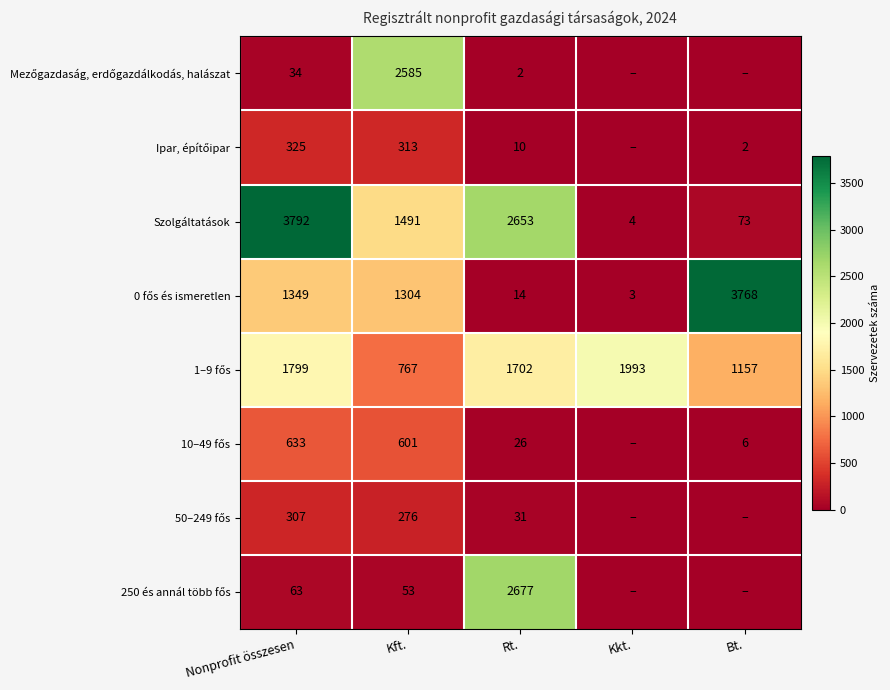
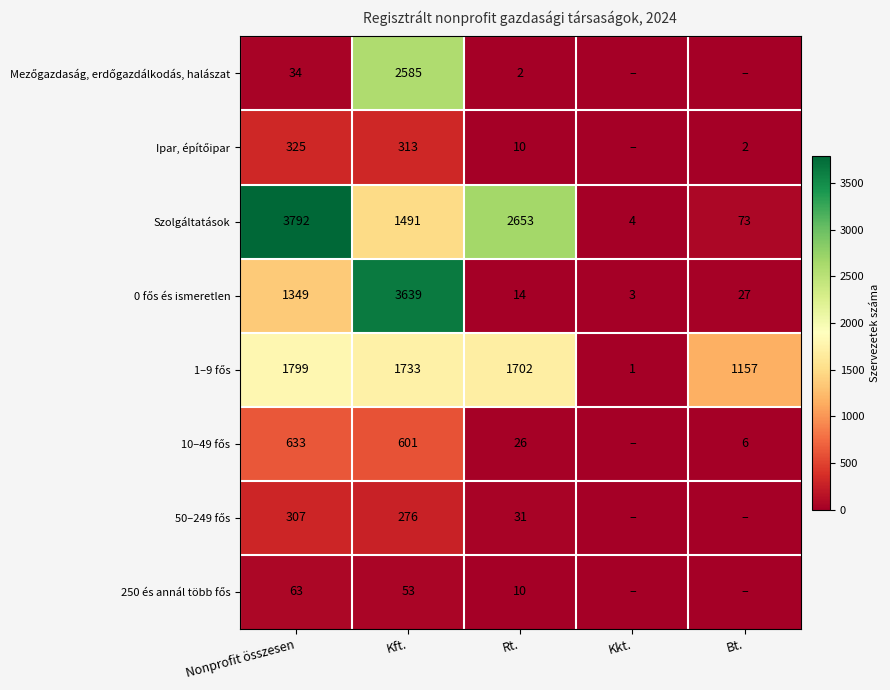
0 fős és ismeretlen, Kft.: 1304 -> 3639
0 fős és ismeretlen, Bt.: 3768 -> 27
1–9 fős, Kft.: 767 -> 1733
1–9 fős, Kkt.: 1993 -> 1
250 és annál több fős, Rt.: 2677 -> 10
